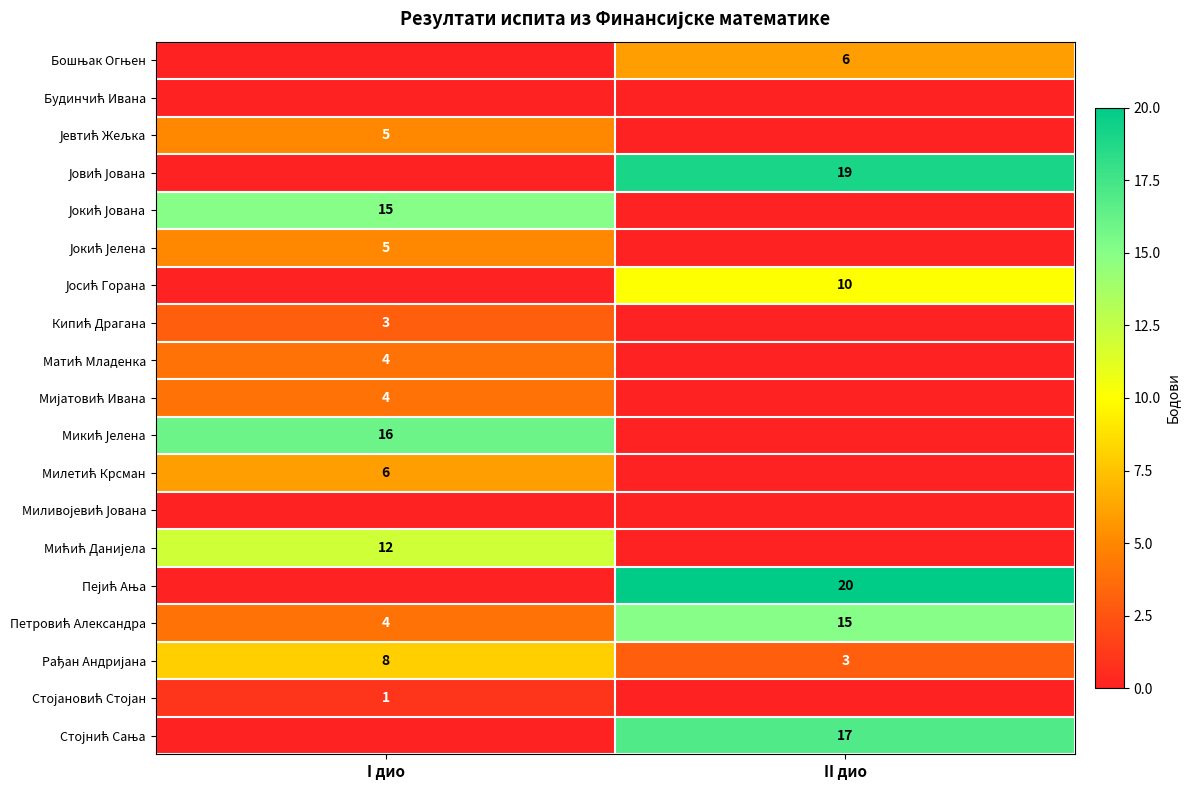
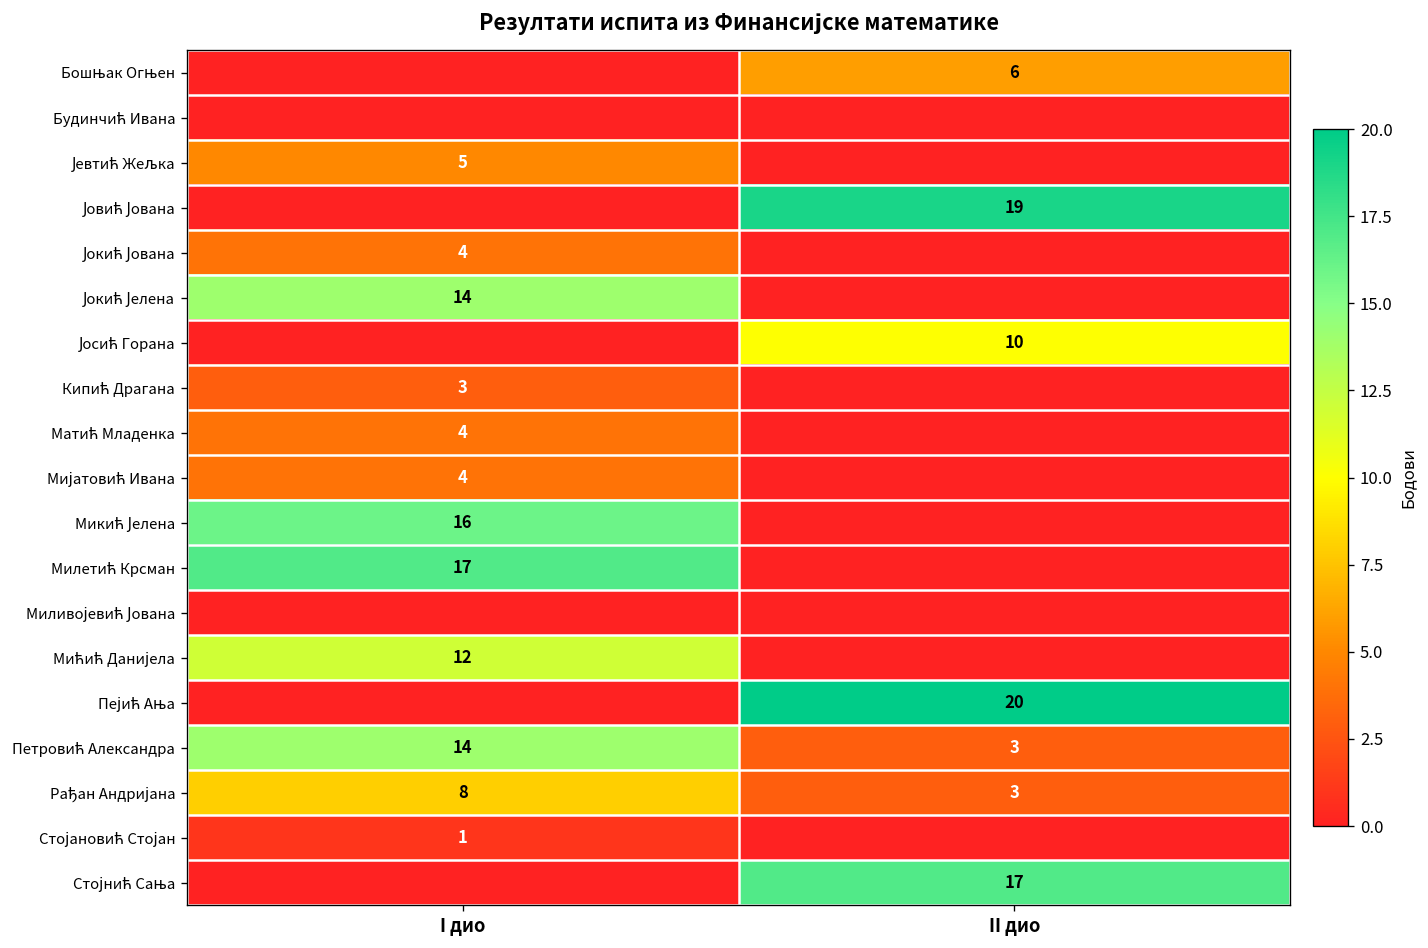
Јокић Јована, I дио: 15 -> 4
Јокић Јелена, I дио: 5 -> 14
Милетић Крсман, I дио: 6 -> 17
Петровић Александра, I дио: 4 -> 14
Петровић Александра, II дио: 15 -> 3
